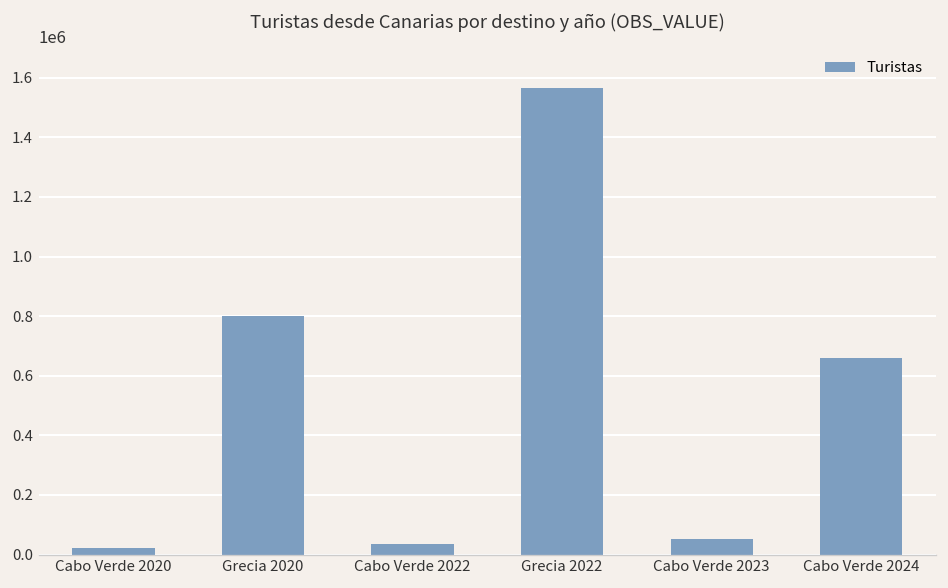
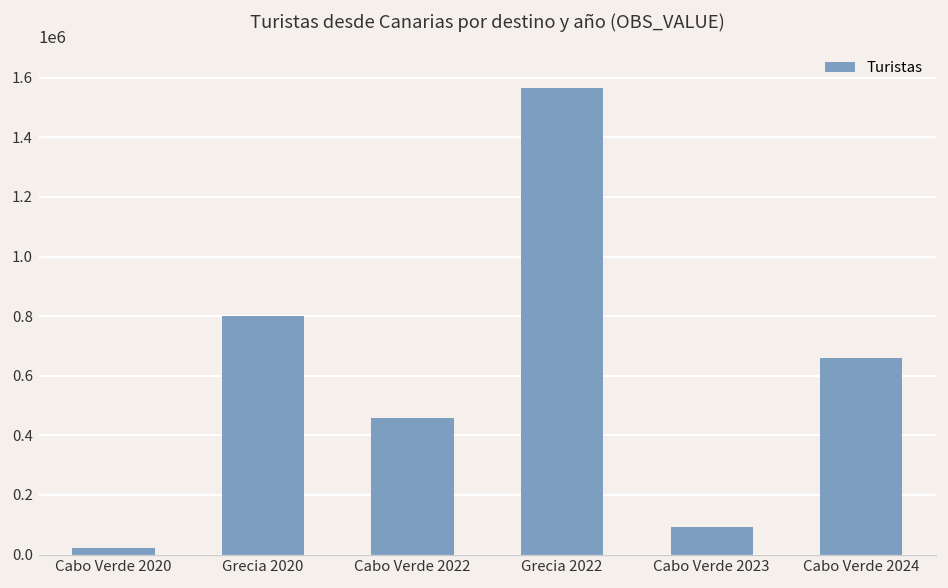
Cabo Verde 2022: 40000 -> 460000
Cabo Verde 2023: 50000 -> 90000
